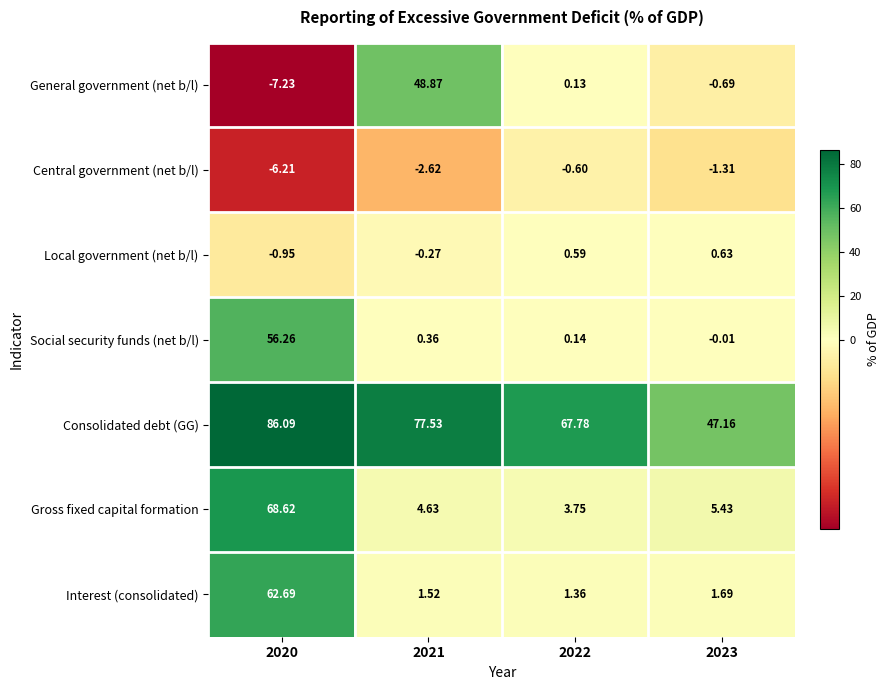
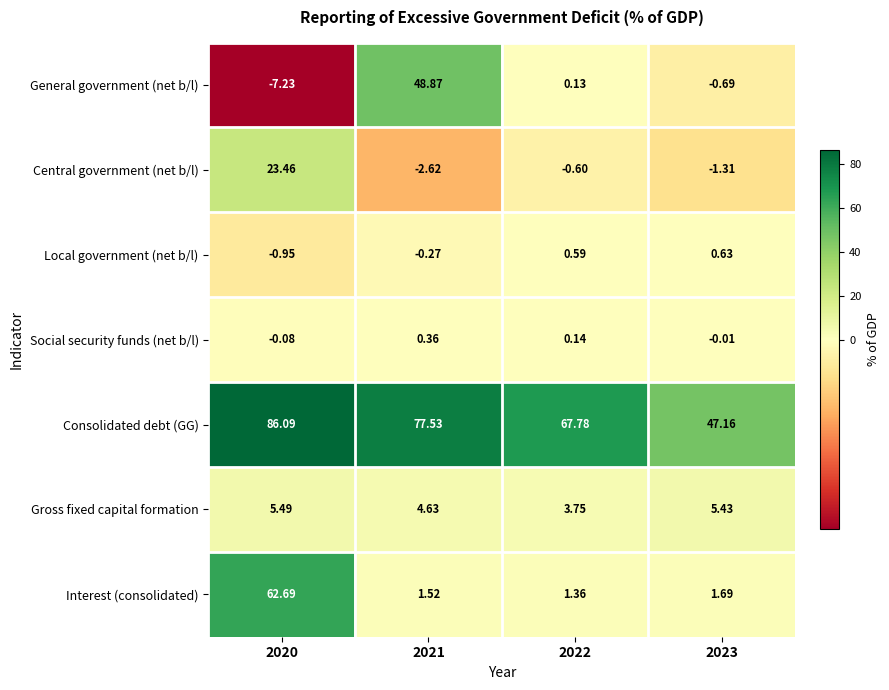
Central government (net b/l), 2020: -6.21 -> 23.46
Social security funds (net b/l), 2020: 56.26 -> -0.08
Gross fixed capital formation, 2020: 68.62 -> 5.49
